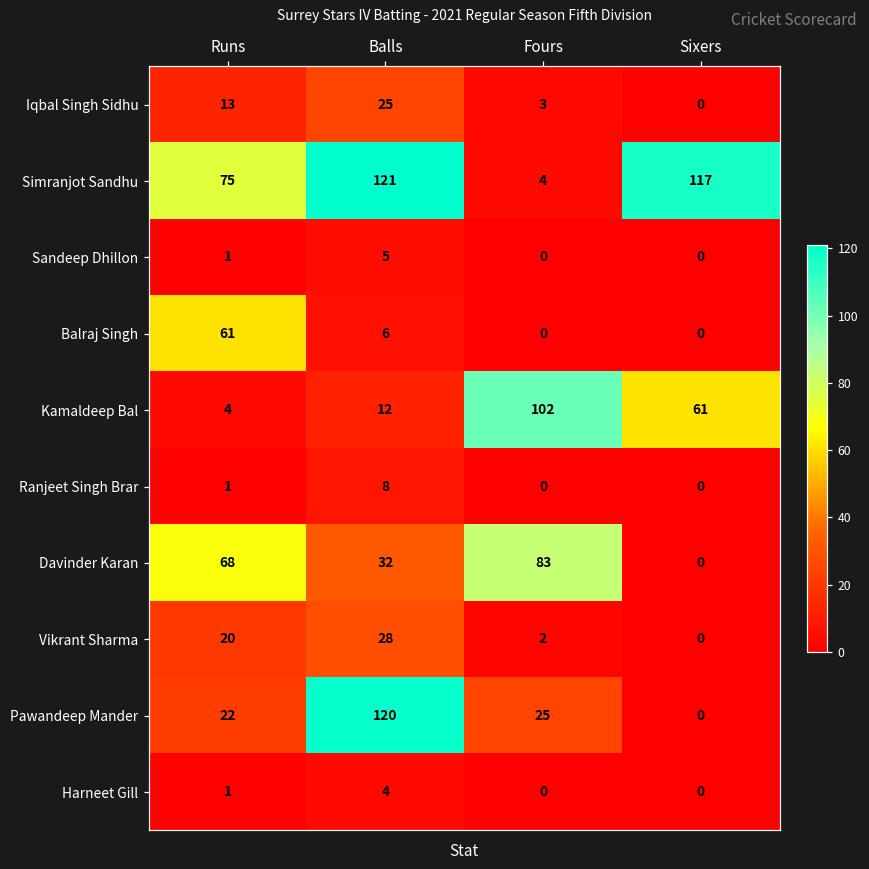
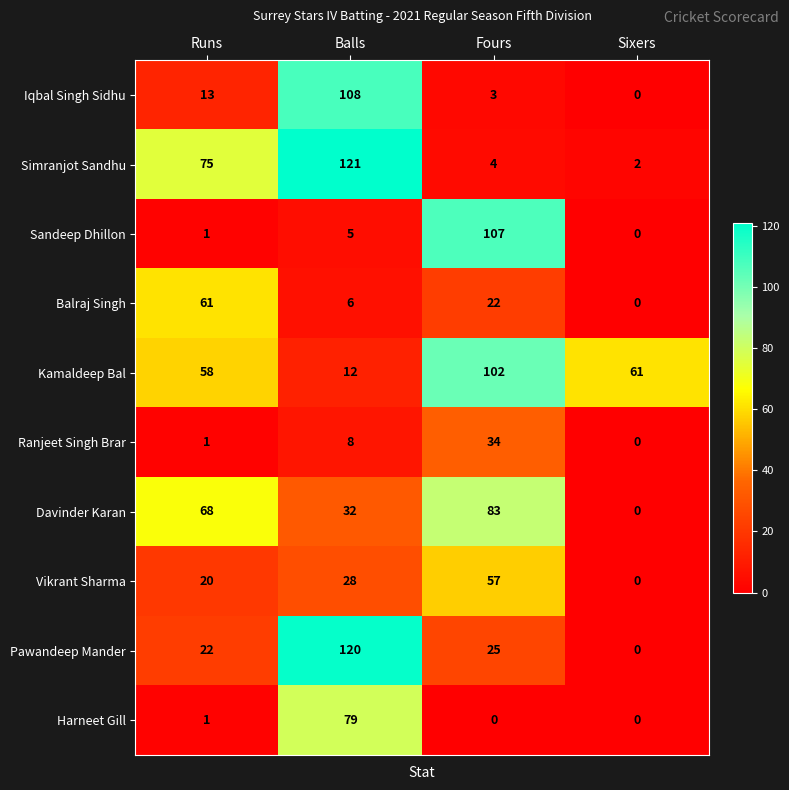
Iqbal Singh Sidhu, Balls: 25 -> 108
Simranjot Sandhu, Sixers: 117 -> 2
Sandeep Dhillon, Fours: 0 -> 107
Balraj Singh, Fours: 0 -> 22
Kamaldeep Bal, Runs: 4 -> 58
Ranjeet Singh Brar, Fours: 0 -> 34
Vikrant Sharma, Fours: 2 -> 57
Harneet Gill, Balls: 4 -> 79
